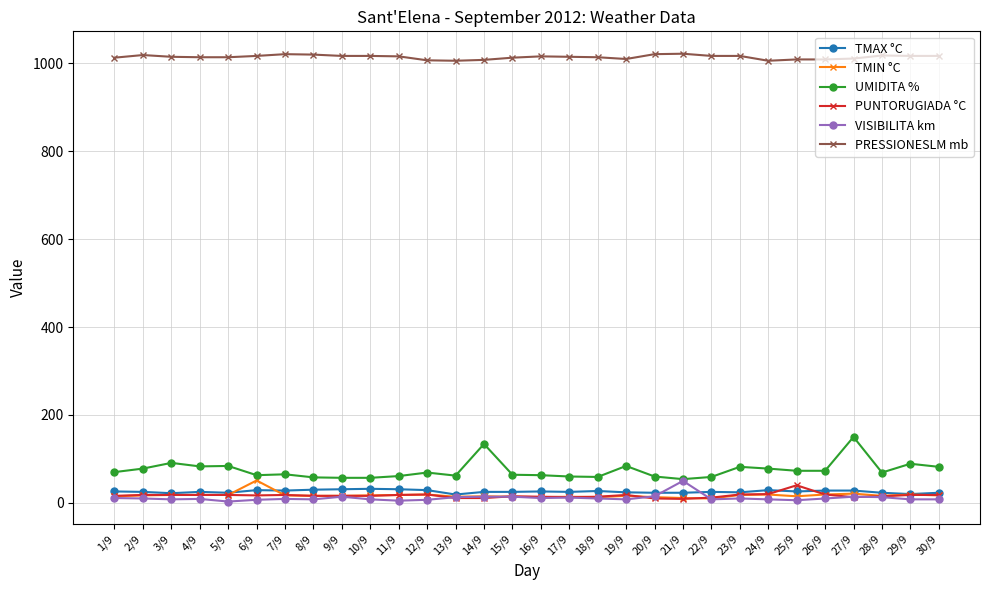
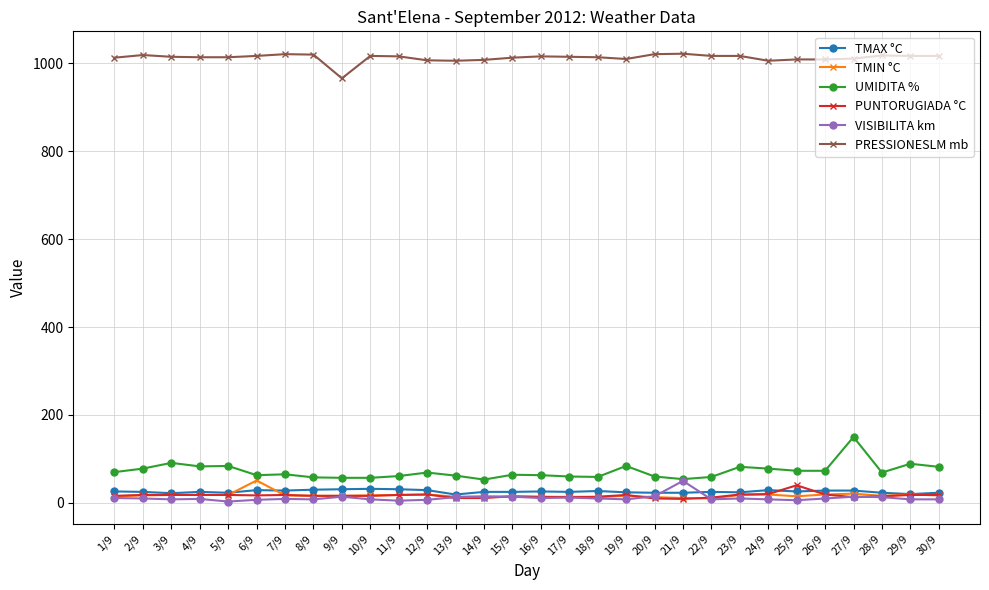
PRESSIONESLM mb, 9/9: 1020 -> 970
UMIDITA %, 14/9: 130 -> 50
